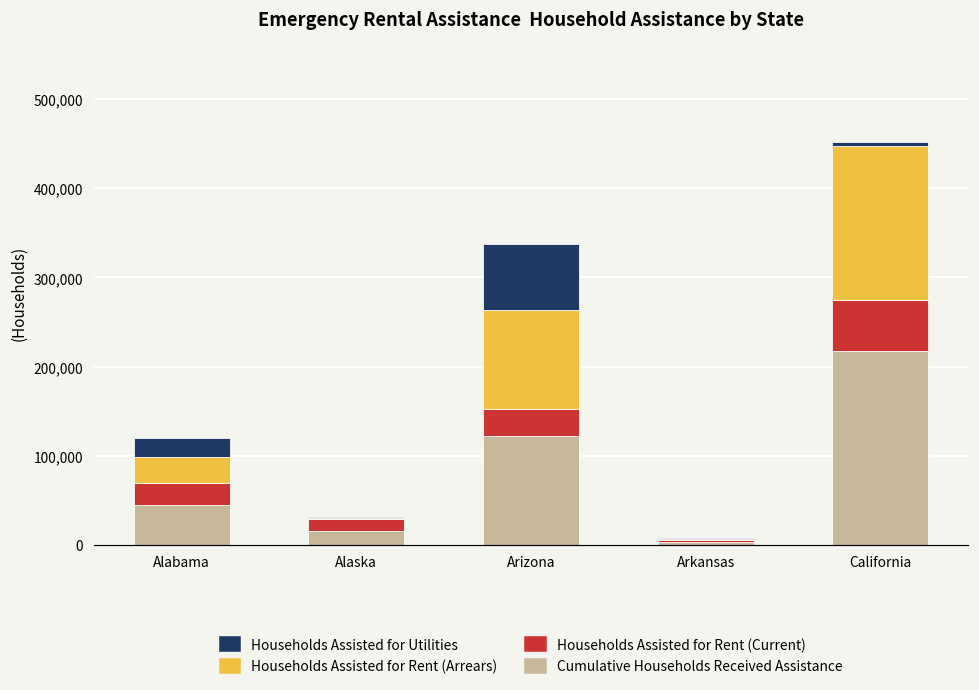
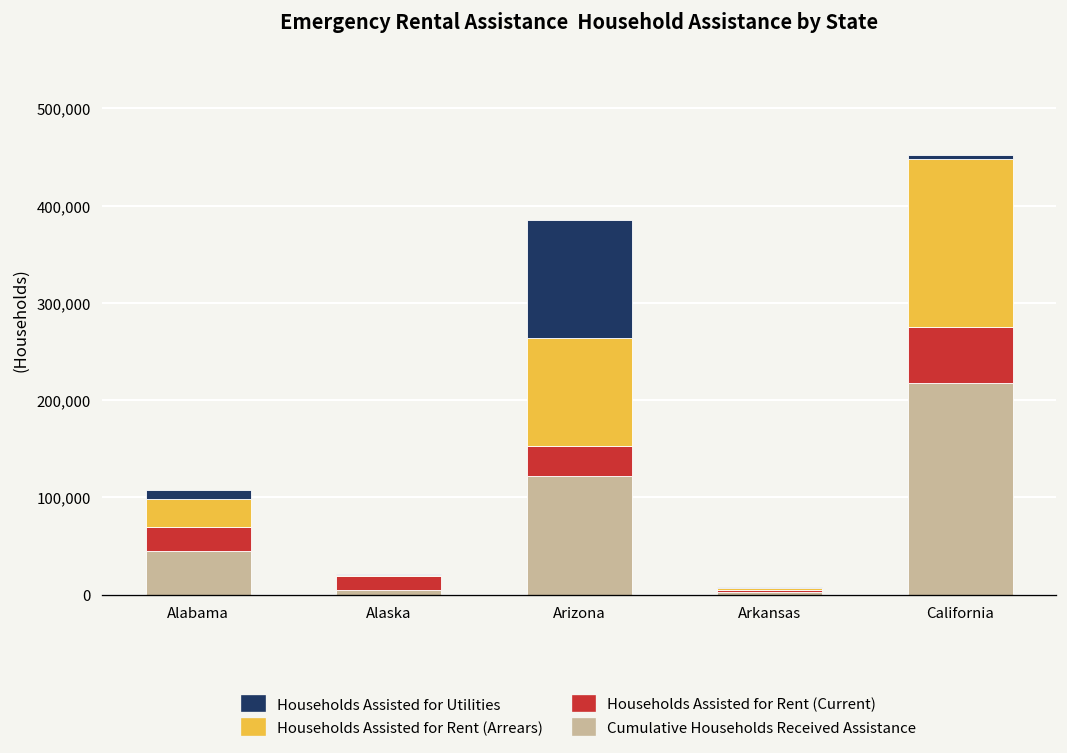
Households Assisted for Utilities, Alabama: 20,000 -> 10,000
Cumulative Households Received Assistance, Alaska: 20,000 -> 0
Households Assisted for Utilities, Arizona: 70,000 -> 120,000
